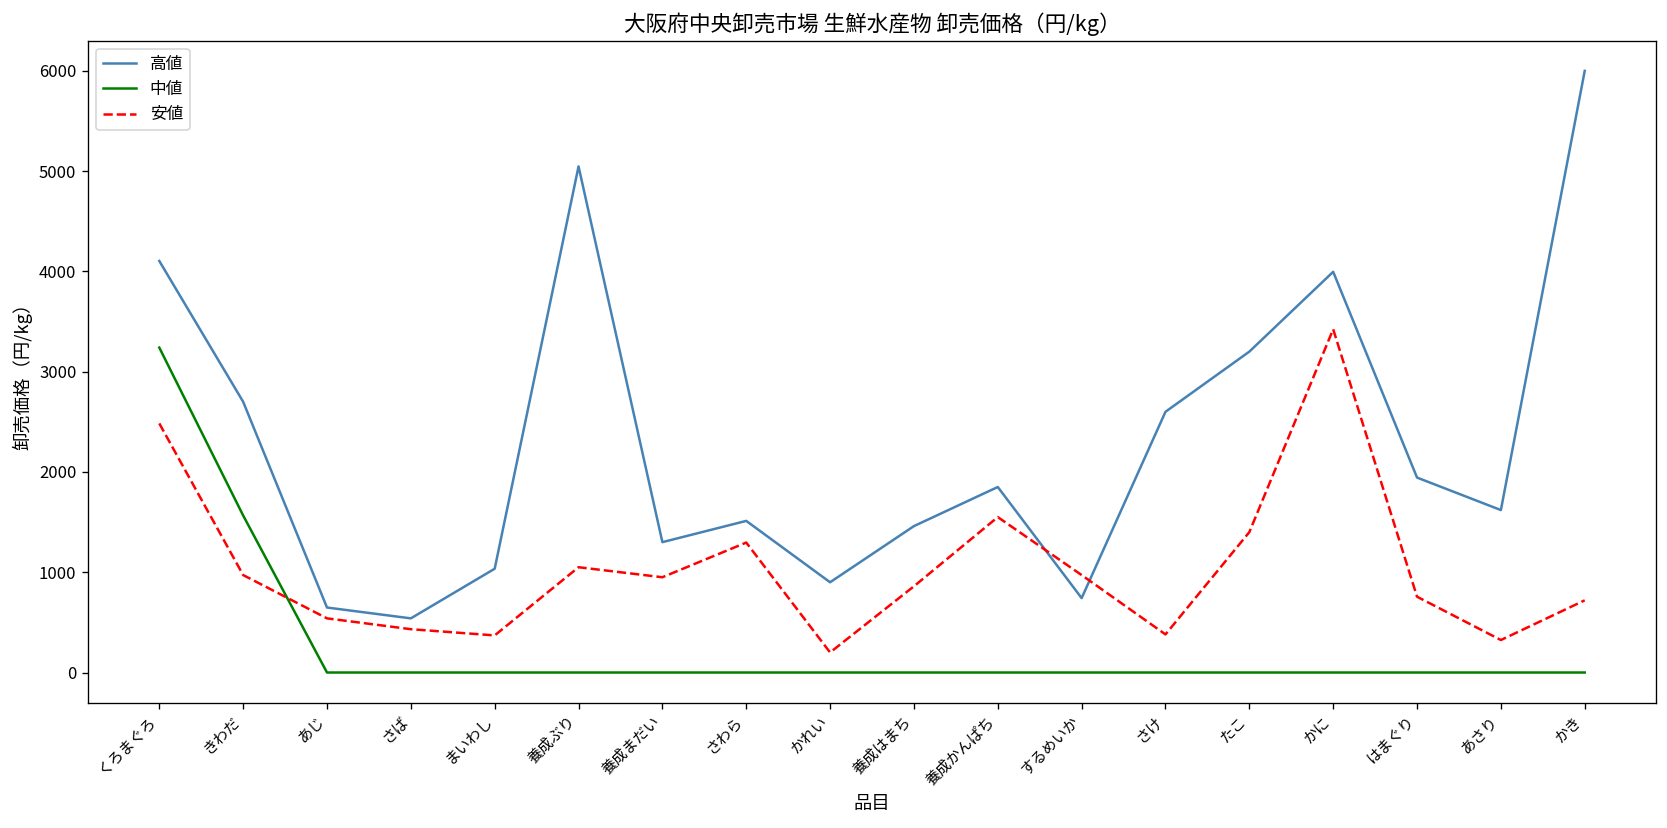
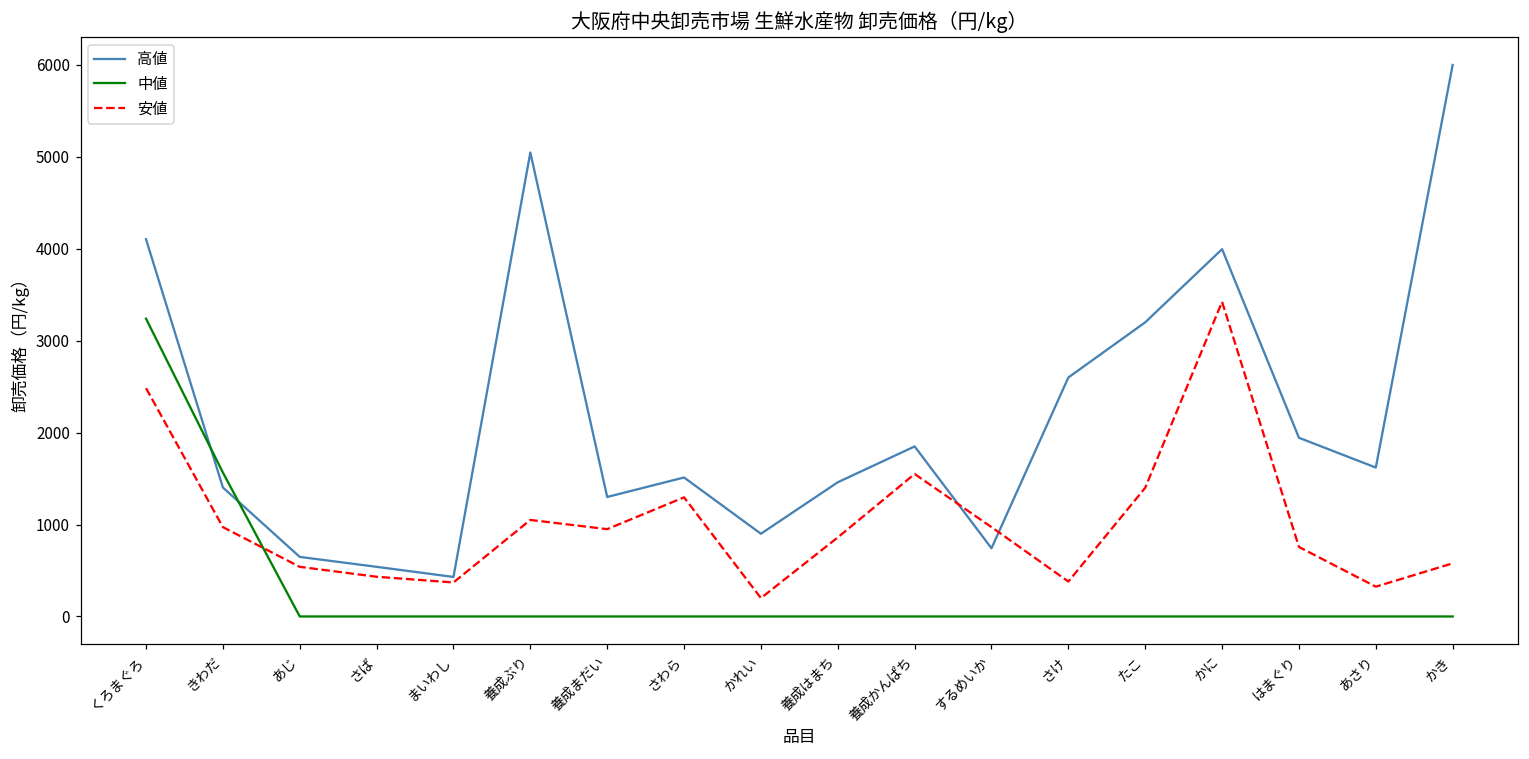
高値, きわだ: 2700 -> 1400
高値, まいわし: 1000 -> 400
安値, かき: 700 -> 600
